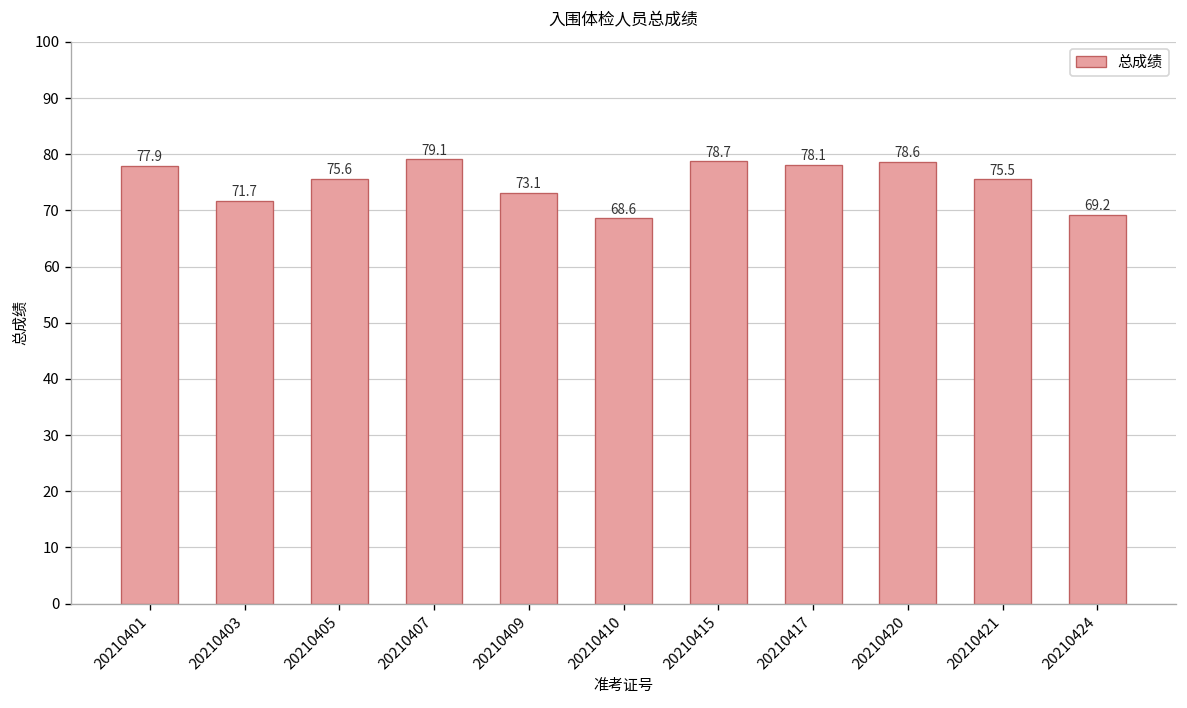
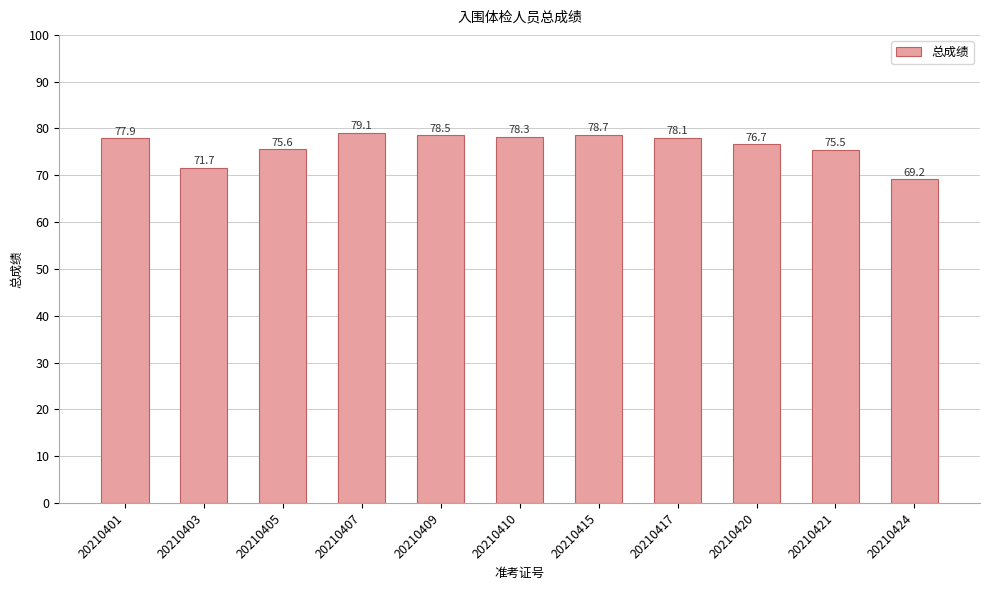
20210409: 73.1 -> 78.5
20210410: 68.6 -> 78.3
20210420: 78.6 -> 76.7
